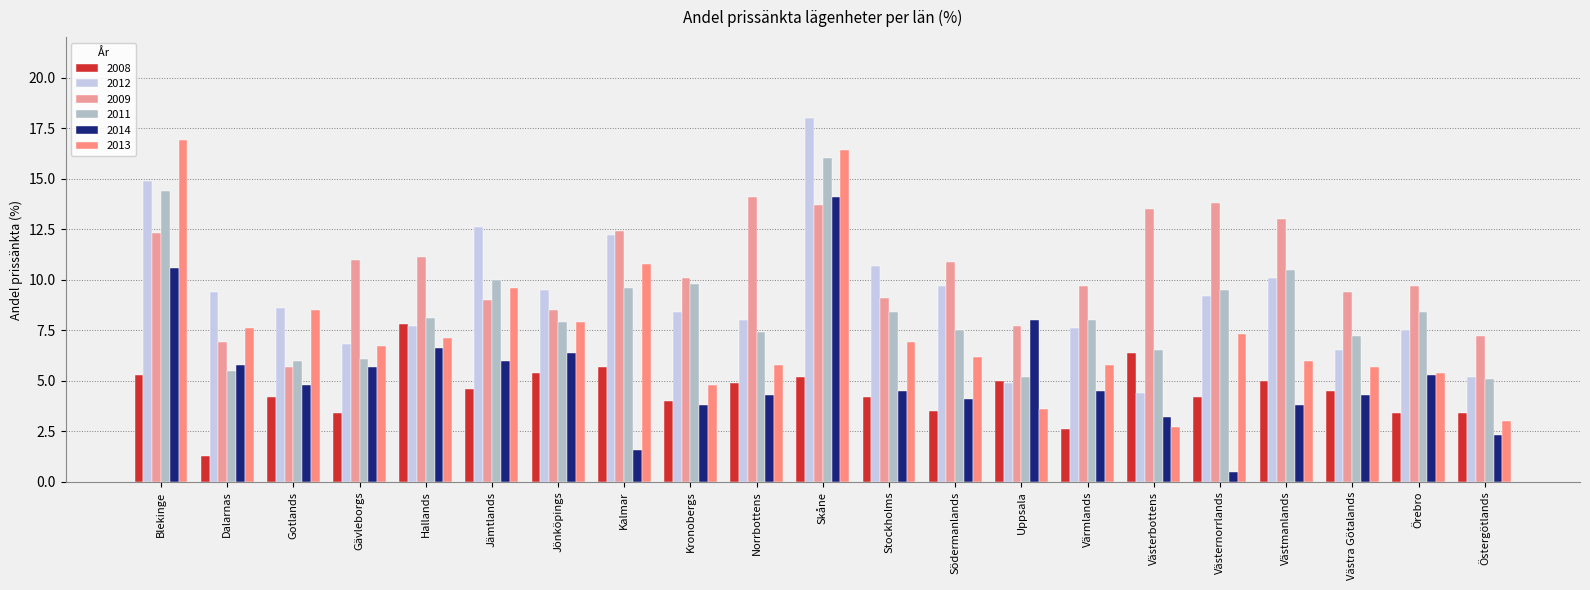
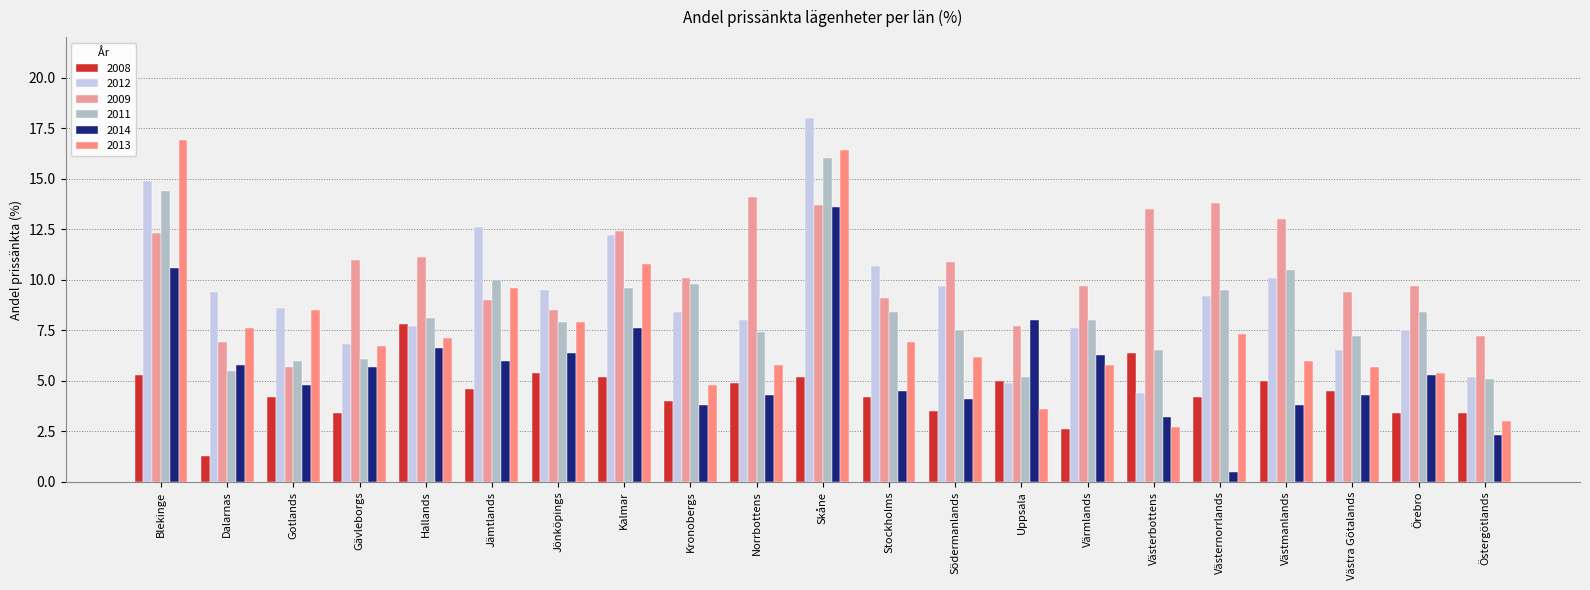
2008, Kalmar: 5.7 -> 5.2
2014, Kalmar: 1.6 -> 7.6
2014, Skåne: 14.1 -> 13.6
2014, Värmlands: 4.5 -> 6.3
